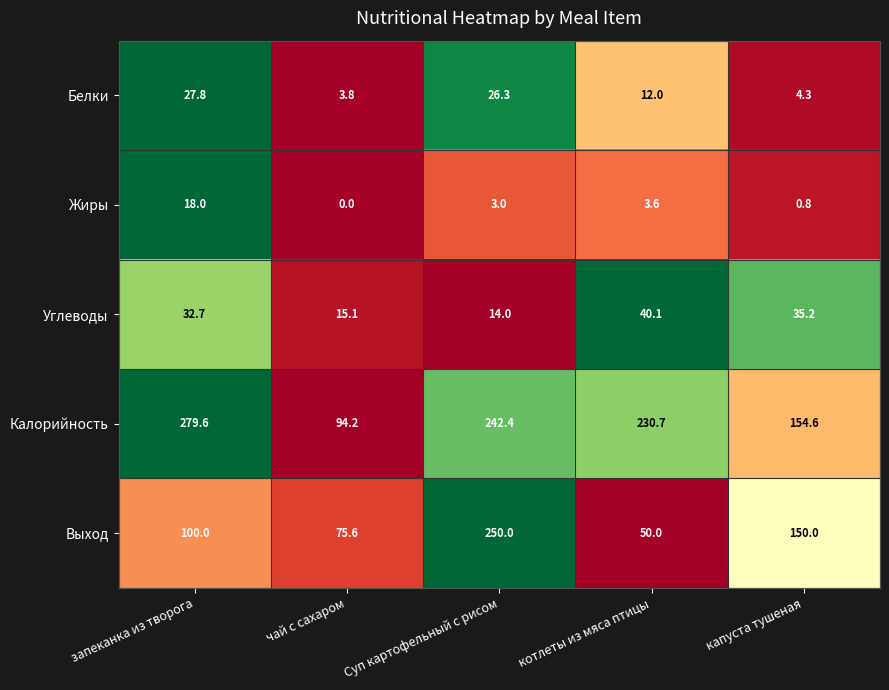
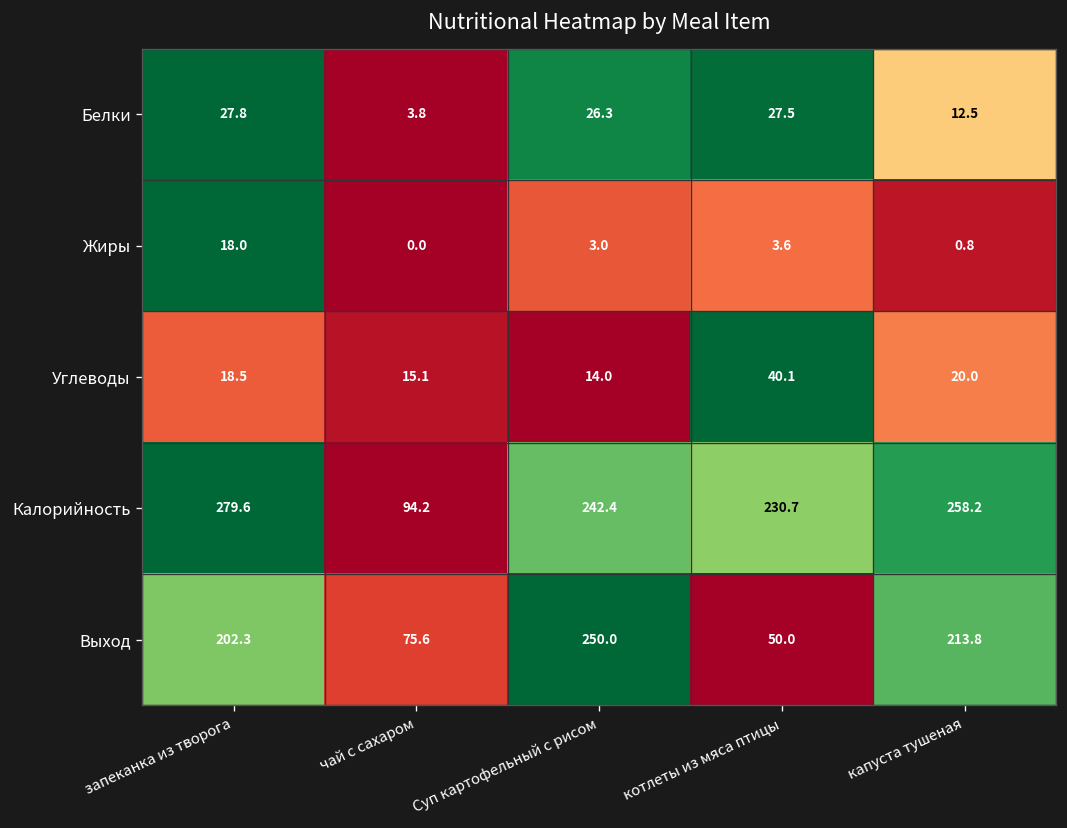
Белки, котлеты из мяса птицы: 12.0 -> 27.5
Белки, капуста тушеная: 4.3 -> 12.5
Углеводы, запеканка из творога: 32.7 -> 18.5
Углеводы, капуста тушеная: 35.2 -> 20.0
Калорийность, капуста тушеная: 154.6 -> 258.2
Выход, запеканка из творога: 100.0 -> 202.3
Выход, капуста тушеная: 150.0 -> 213.8
